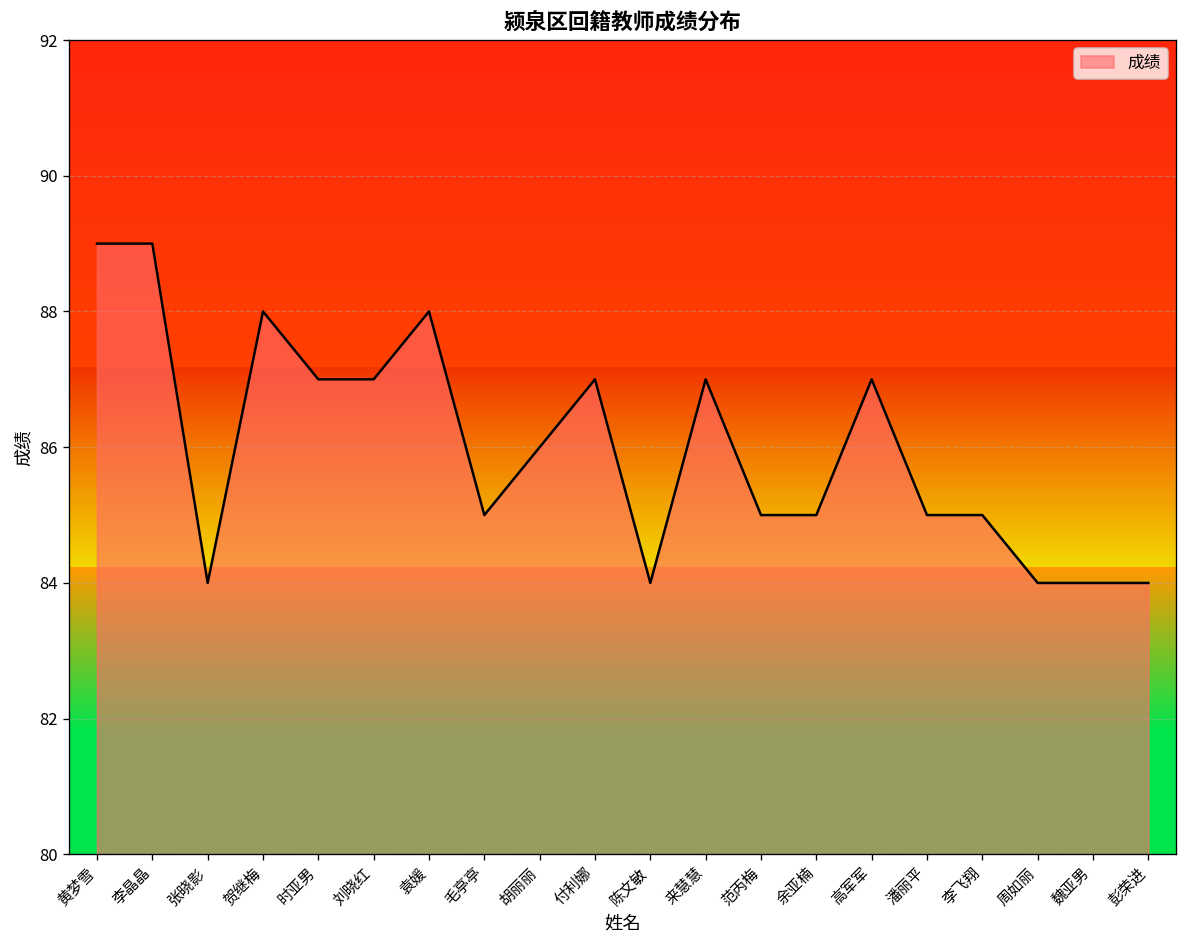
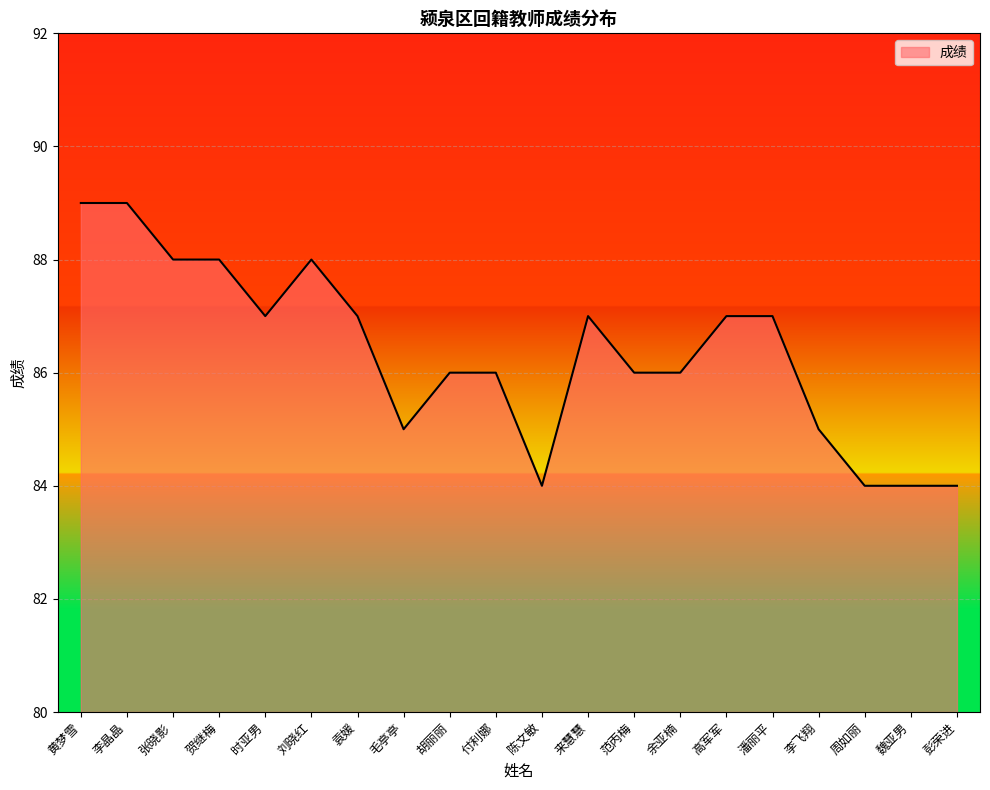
张晓影: 84 -> 88
刘晓红: 87 -> 88
袁媛: 88 -> 87
付利娜: 87 -> 86
范丙梅: 85 -> 86
余亚楠: 85 -> 86
潘丽平: 85 -> 87
